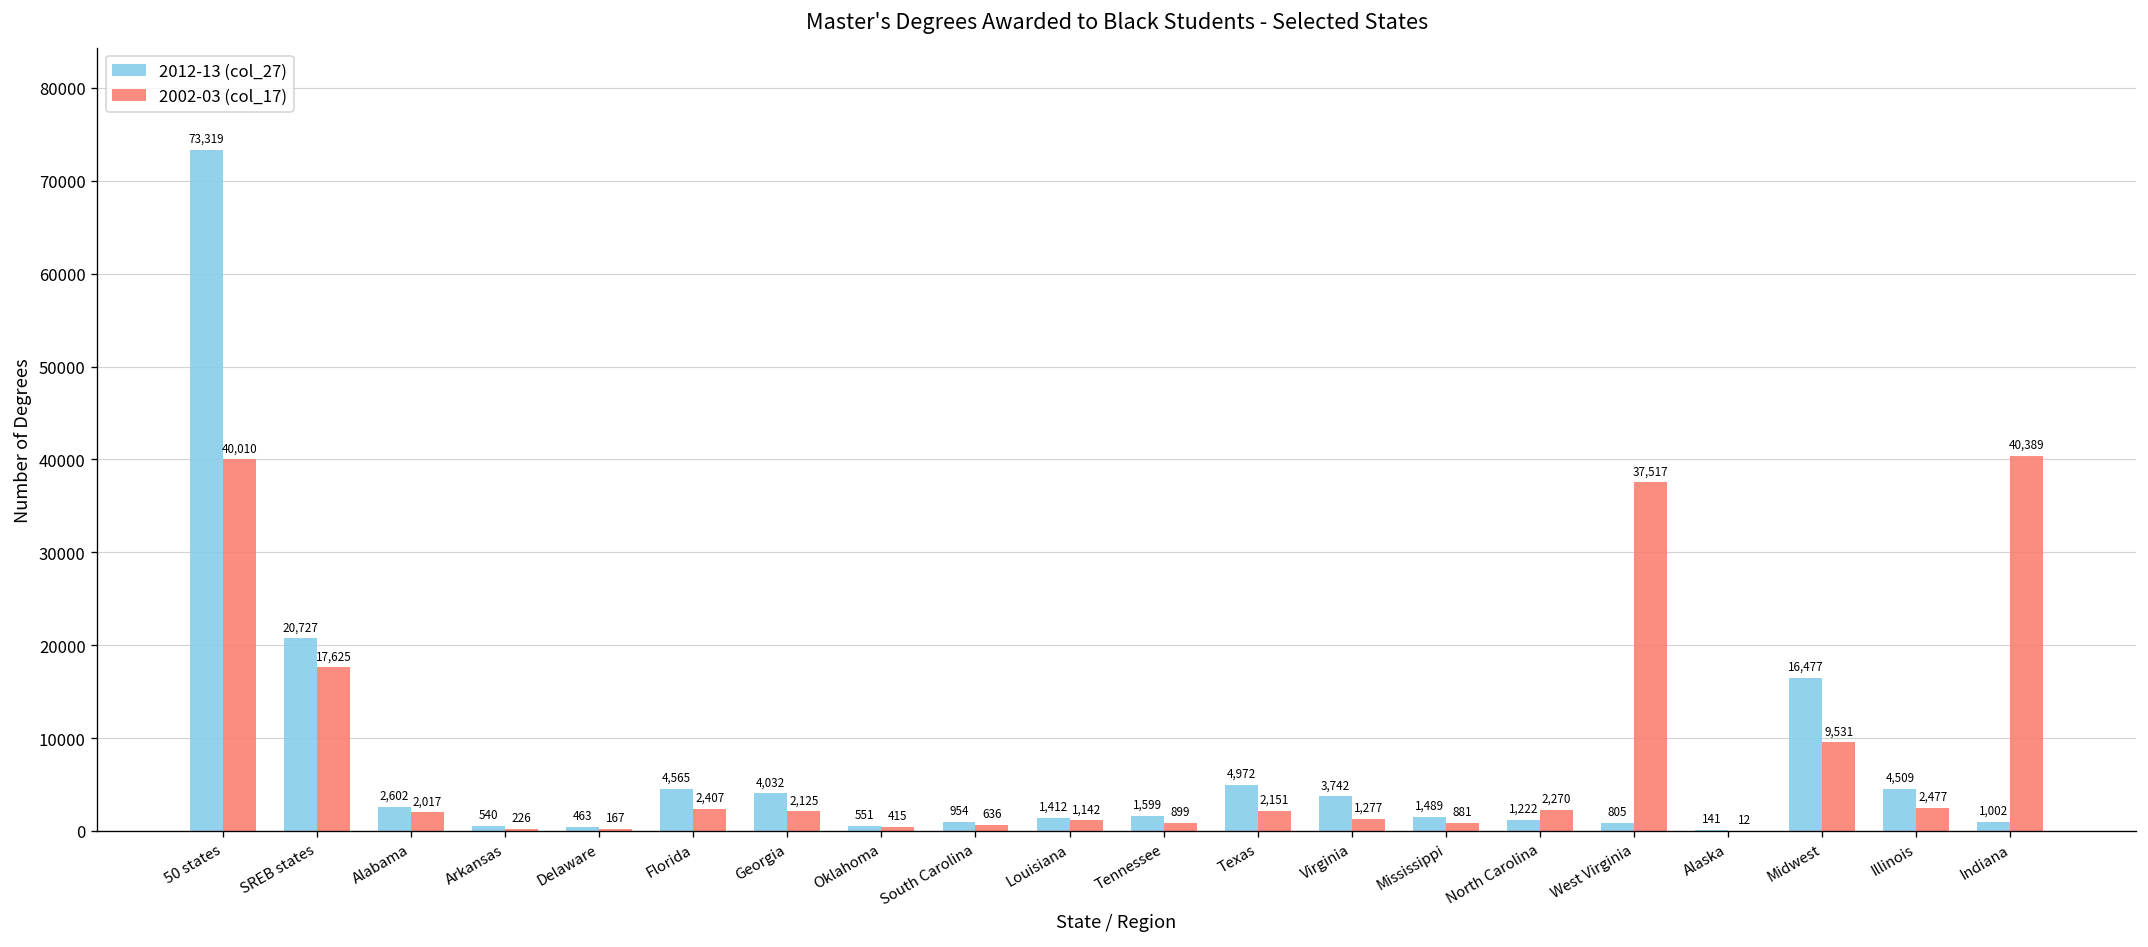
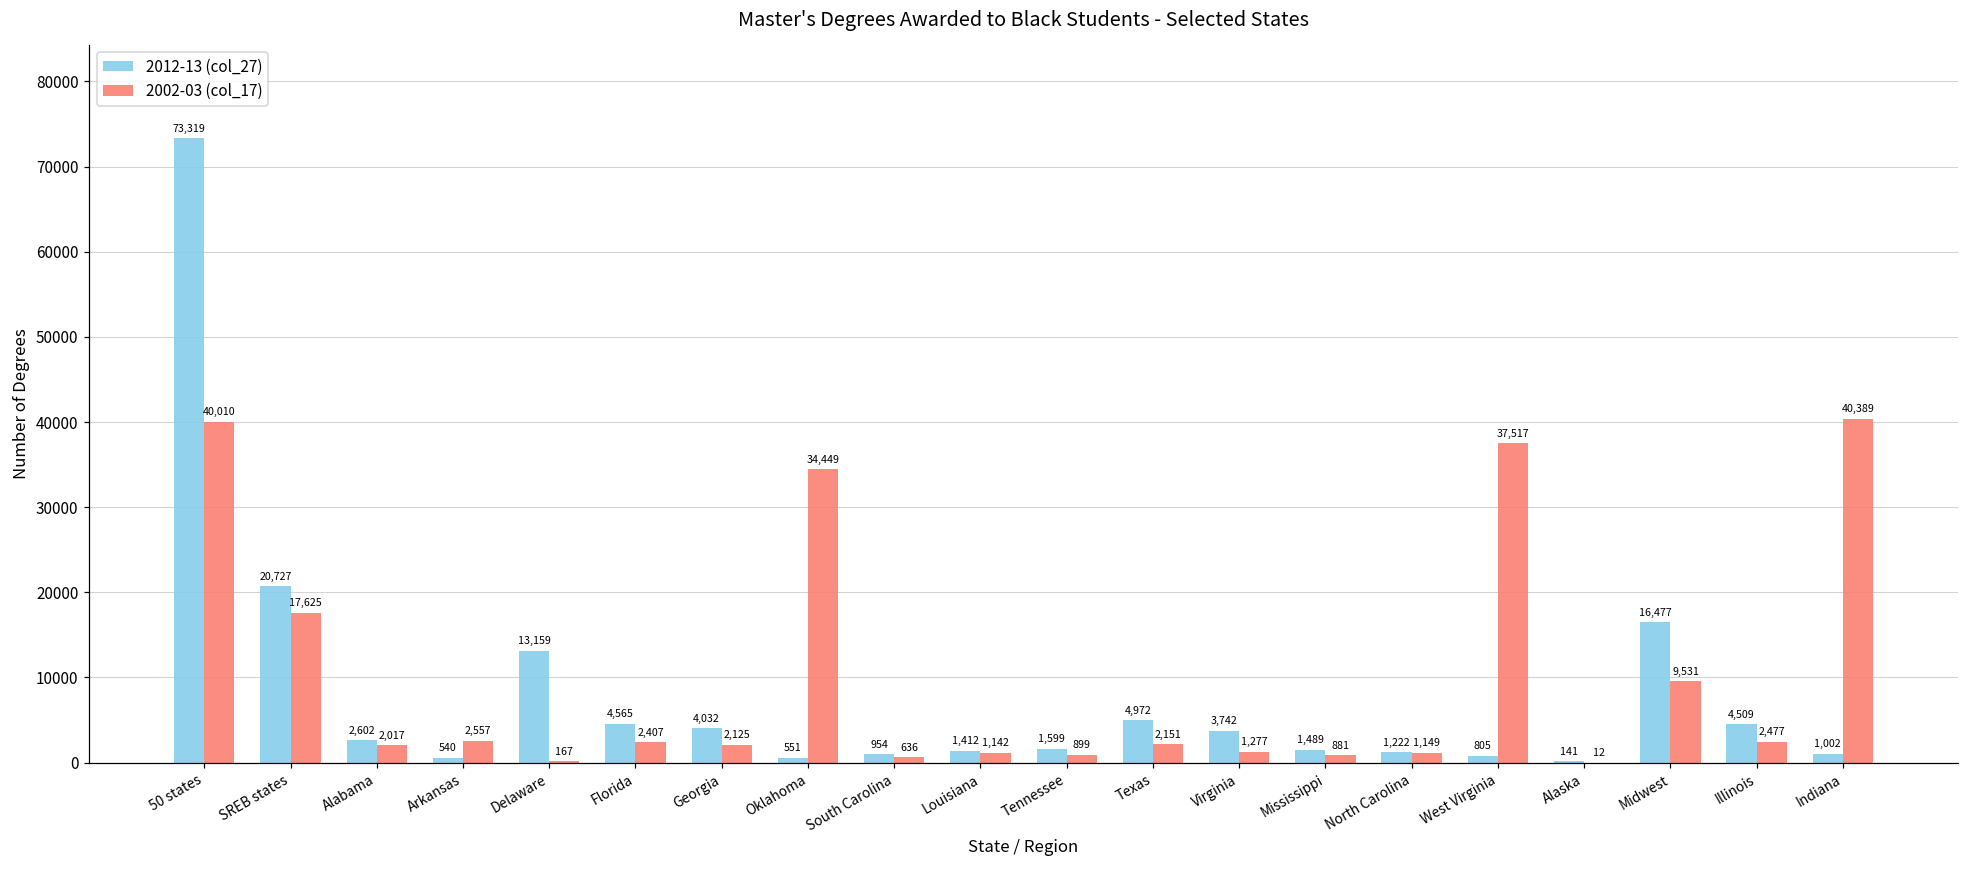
2002-03 (col_17), Arkansas: 226 -> 2,557
2012-13 (col_27), Delaware: 463 -> 13,159
2002-03 (col_17), Oklahoma: 415 -> 34,449
2002-03 (col_17), North Carolina: 2,270 -> 1,149
